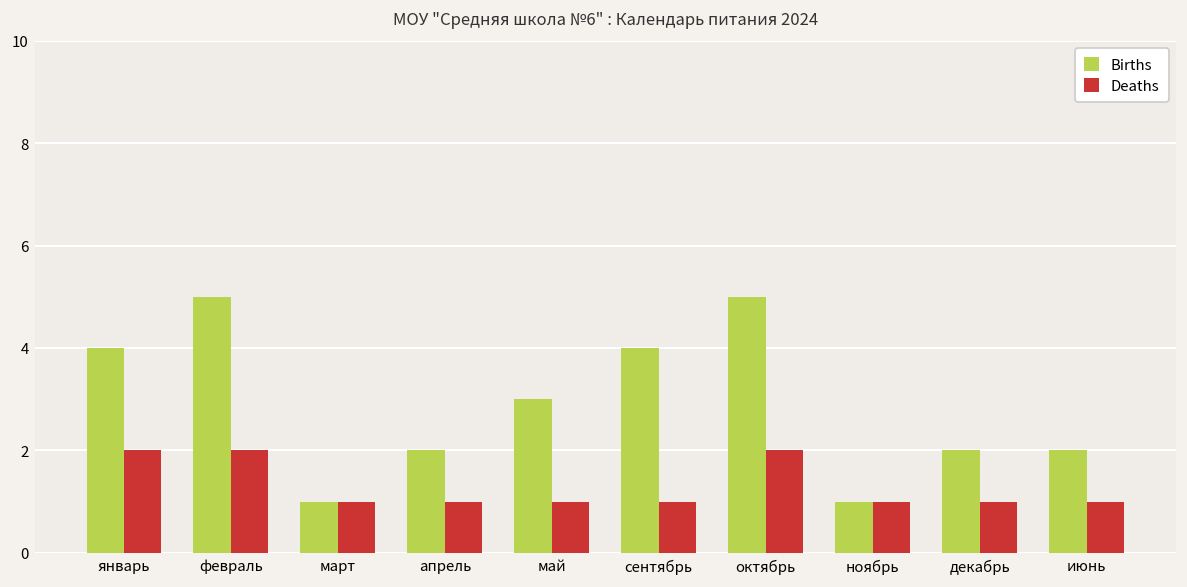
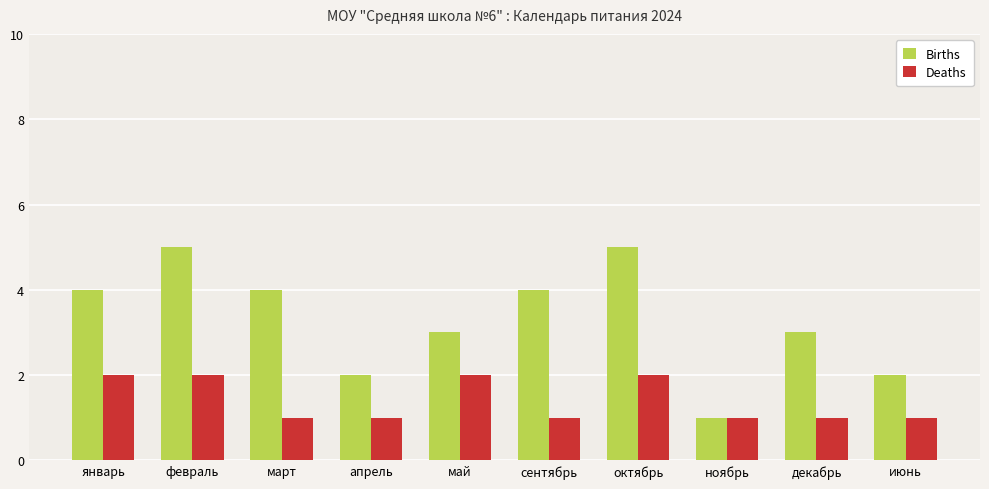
Births, март: 1 -> 4
Deaths, май: 1 -> 2
Births, декабрь: 2 -> 3
